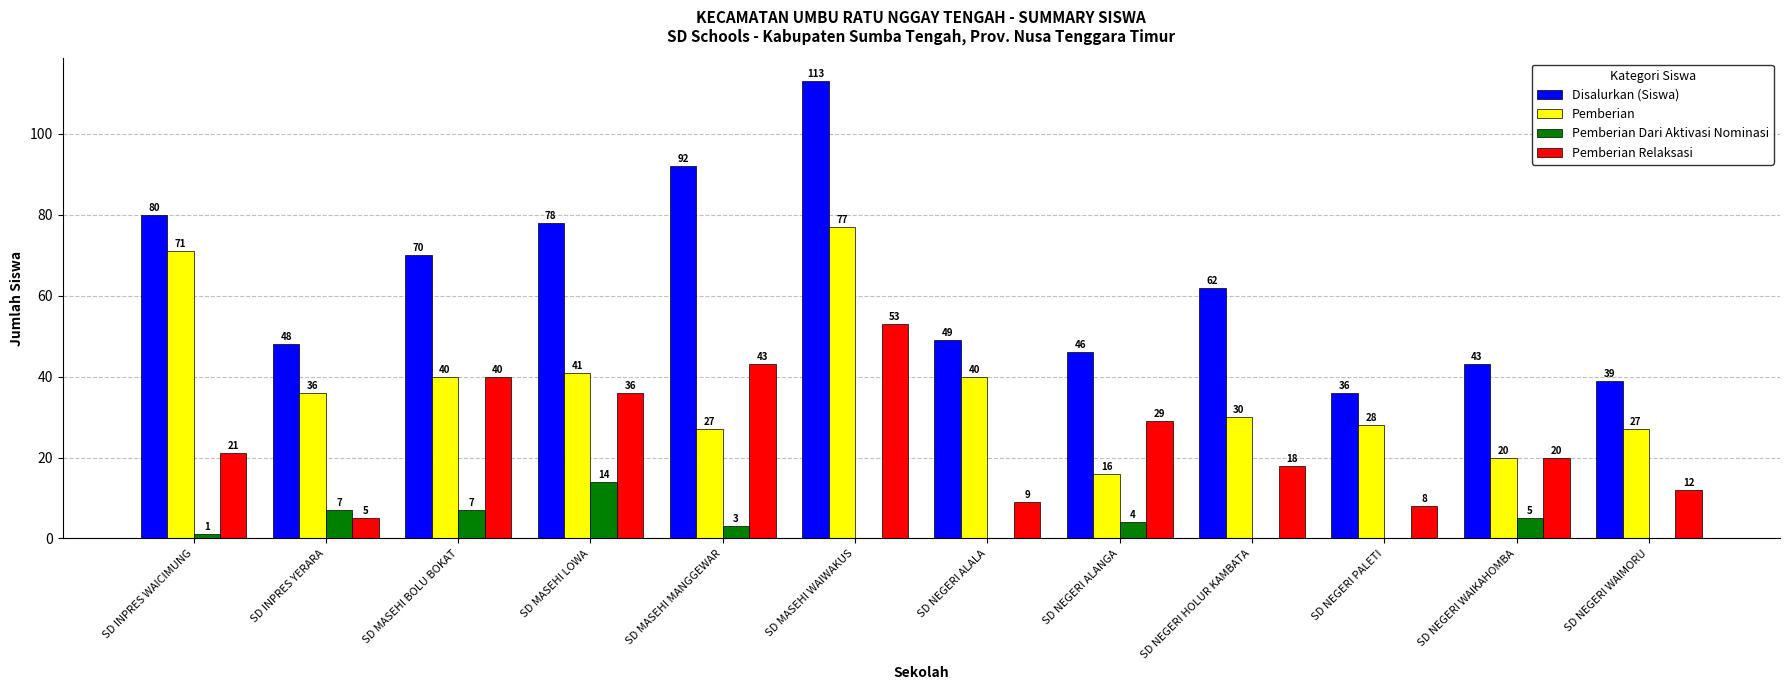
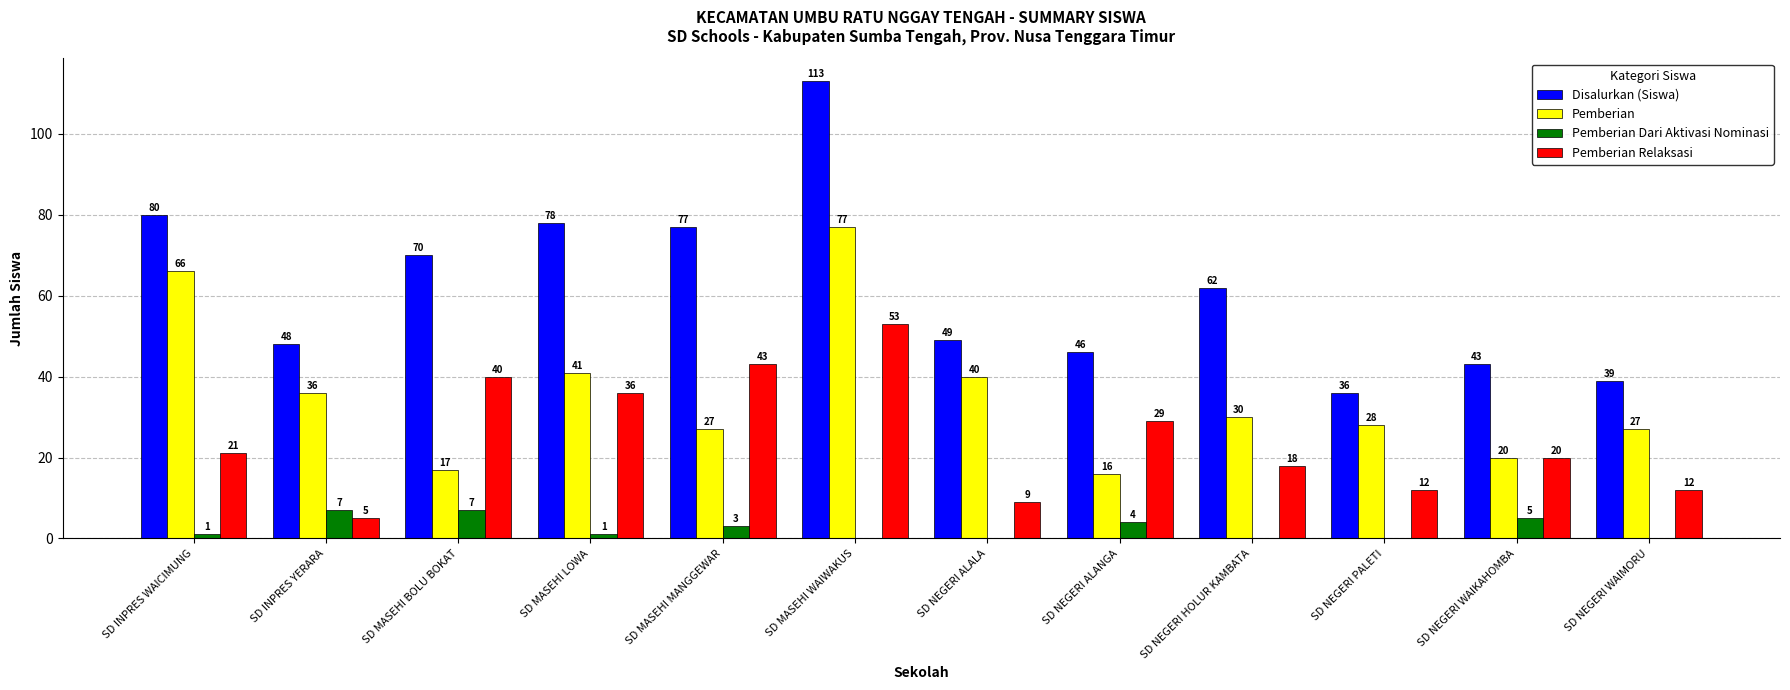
Pemberian, SD INPRES WAICIMUNG: 71 -> 66
Pemberian, SD MASEHI BOLU BOKAT: 40 -> 17
Pemberian Dari Aktivasi Nominasi, SD MASEHI LOWA: 14 -> 1
Disalurkan (Siswa), SD MASEHI MANGGEWAR: 92 -> 77
Pemberian Relaksasi, SD NEGERI PALETI: 8 -> 12
